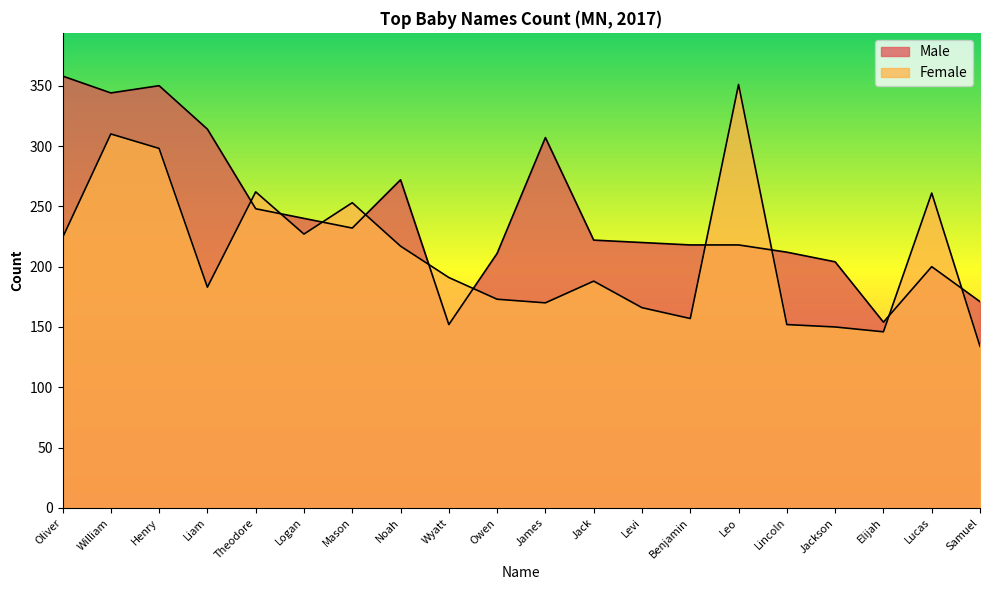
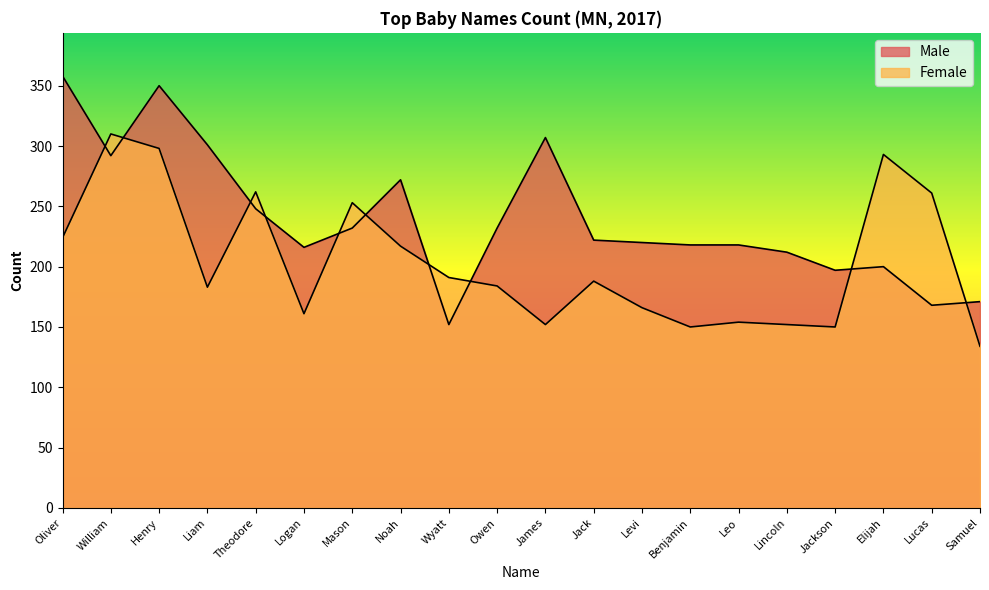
Male, William: 344 -> 292
Male, Liam: 314 -> 301
Male, Logan: 240 -> 216
Female, Logan: 227 -> 161
Male, Owen: 211 -> 232
Female, Owen: 173 -> 184
Female, James: 170 -> 152
Female, Benjamin: 157 -> 150
Female, Leo: 351 -> 154
Male, Jackson: 204 -> 197
Male, Elijah: 154 -> 200
Female, Elijah: 146 -> 293
Male, Lucas: 200 -> 168
